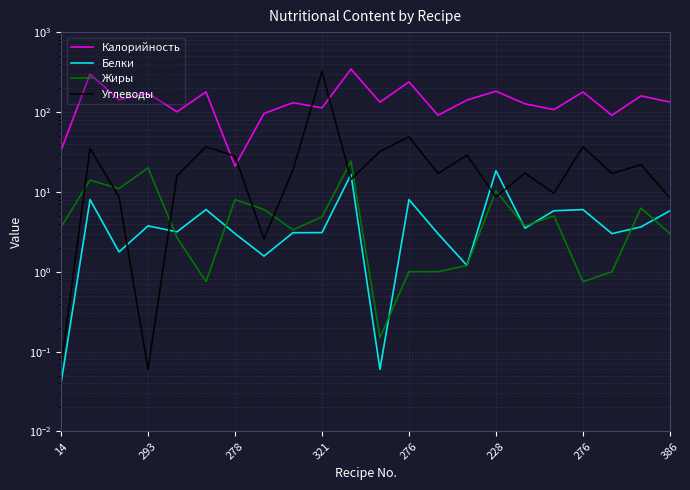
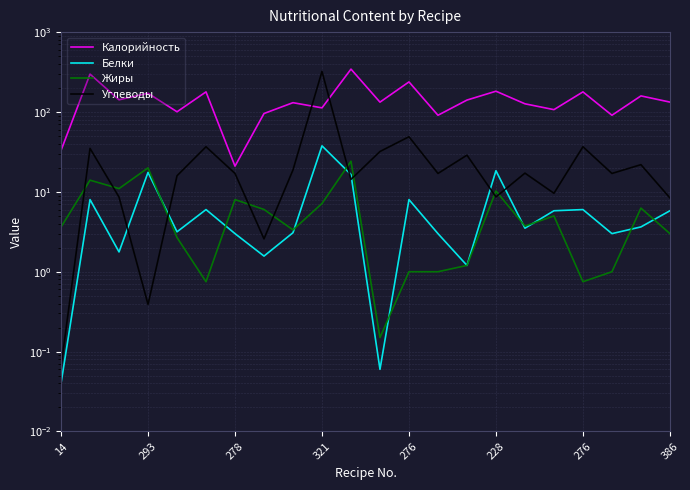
Белки, 293: 4 -> 18
Углеводы, 293: 0.06 -> 0.4
Углеводы, 278: 28 -> 17
Белки, 321: 3.1 -> 40
Жиры, 321: 5 -> 7
